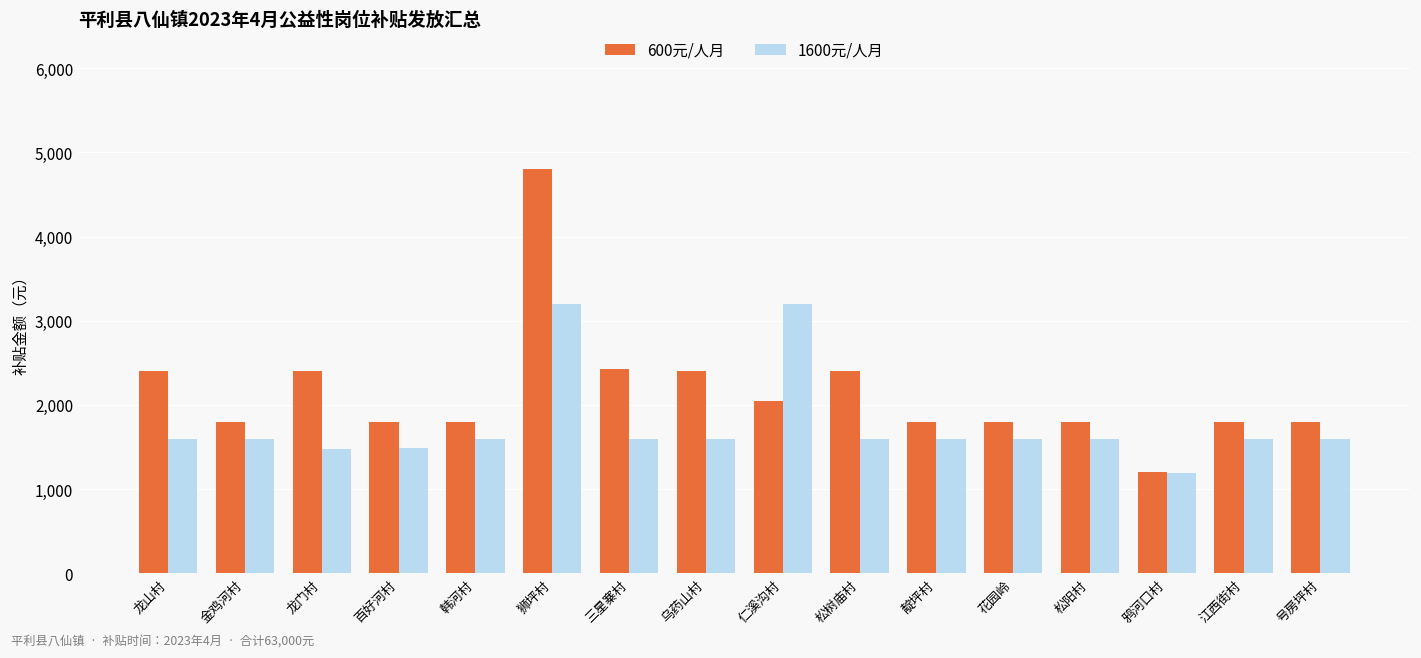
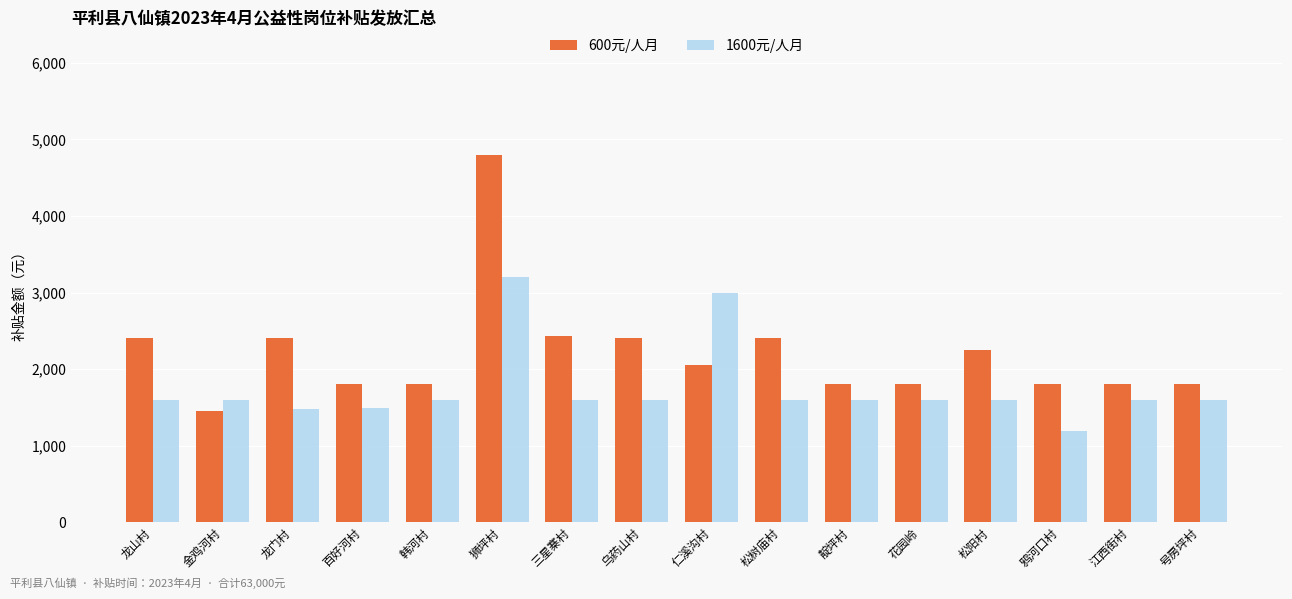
600元/人月, 金鸡河村: 1,800 -> 1,500
1600元/人月, 仁溪沟村: 3,200 -> 3,000
600元/人月, 松阳村: 1,800 -> 2,200
600元/人月, 鸦河口村: 1,200 -> 1,800
